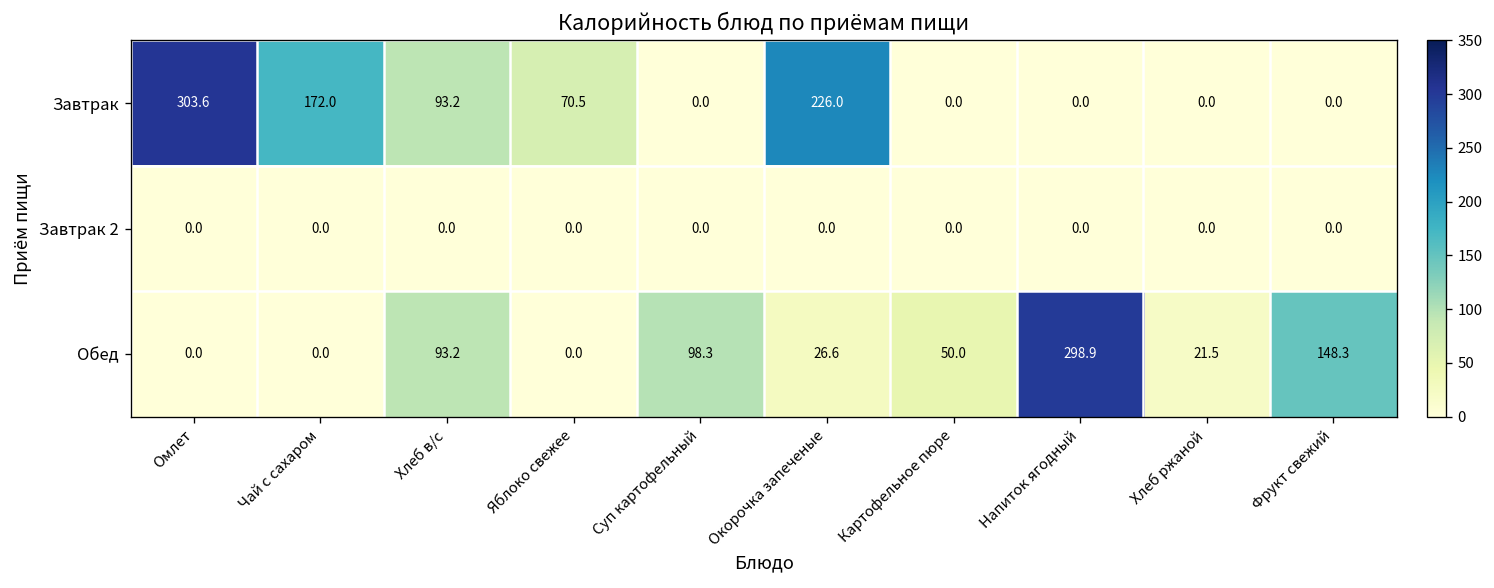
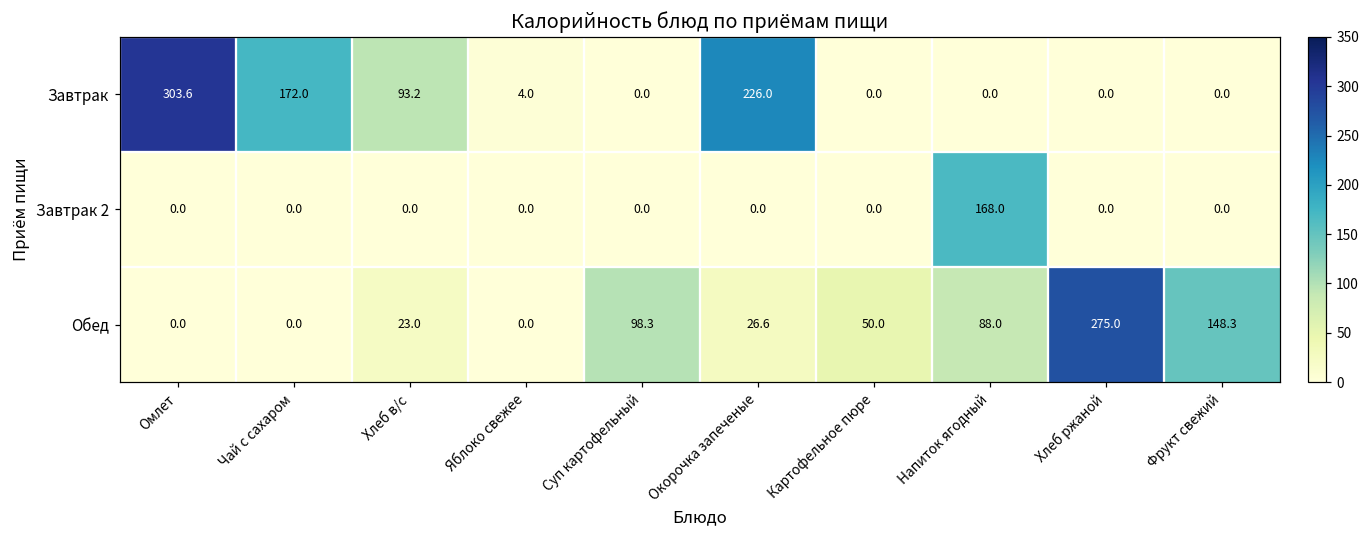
Завтрак, Яблоко свежее: 70.5 -> 4.0
Завтрак 2, Напиток ягодный: 0.0 -> 168.0
Обед, Хлеб в/с: 93.2 -> 23.0
Обед, Напиток ягодный: 298.9 -> 88.0
Обед, Хлеб ржаной: 21.5 -> 275.0
